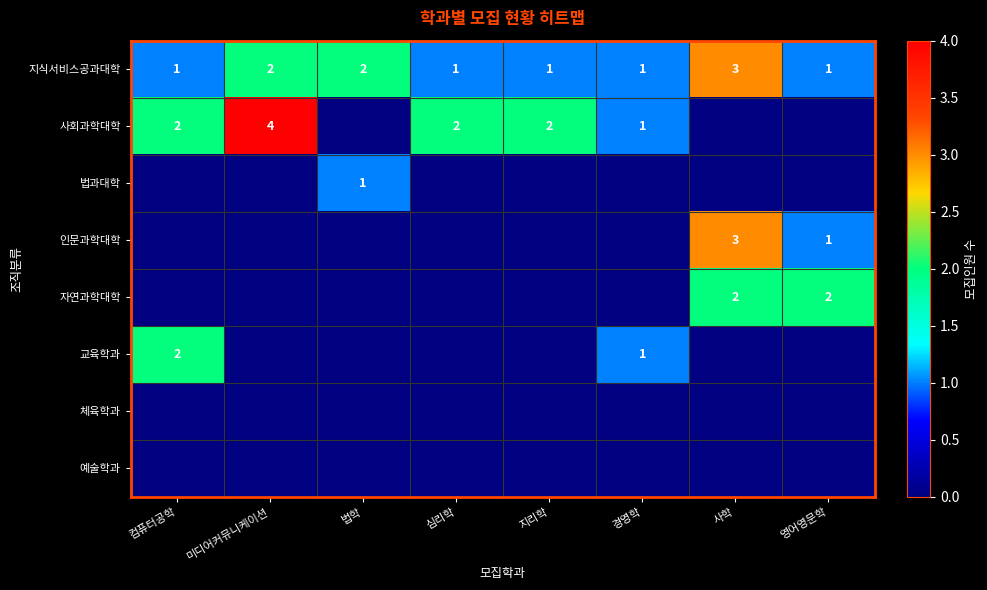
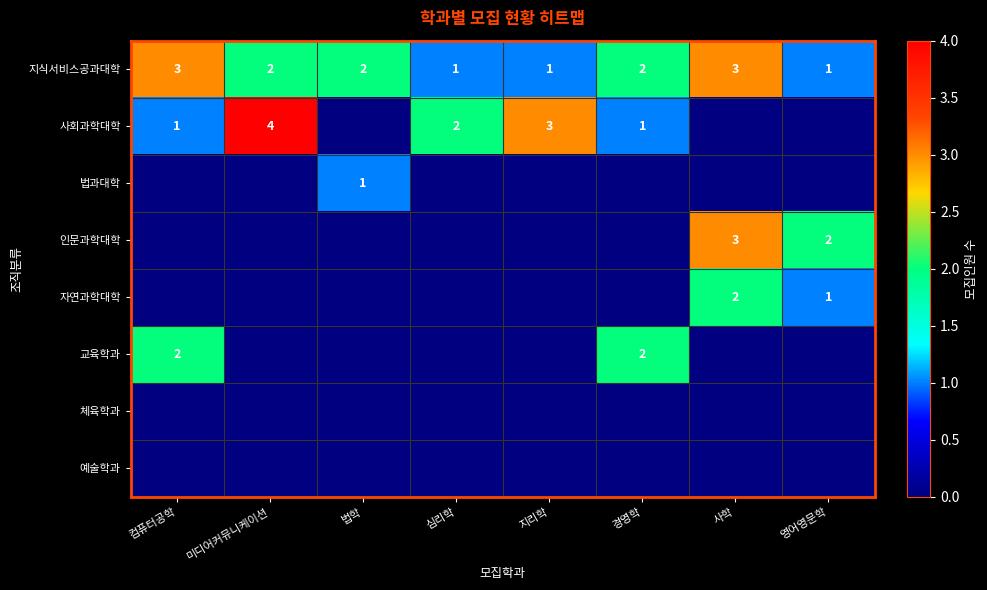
지식서비스공과대학, 컴퓨터공학: 1 -> 3
지식서비스공과대학, 경영학: 1 -> 2
사회과학대학, 컴퓨터공학: 2 -> 1
사회과학대학, 지리학: 2 -> 3
인문과학대학, 영어영문학: 1 -> 2
자연과학대학, 영어영문학: 2 -> 1
교육학과, 경영학: 1 -> 2
